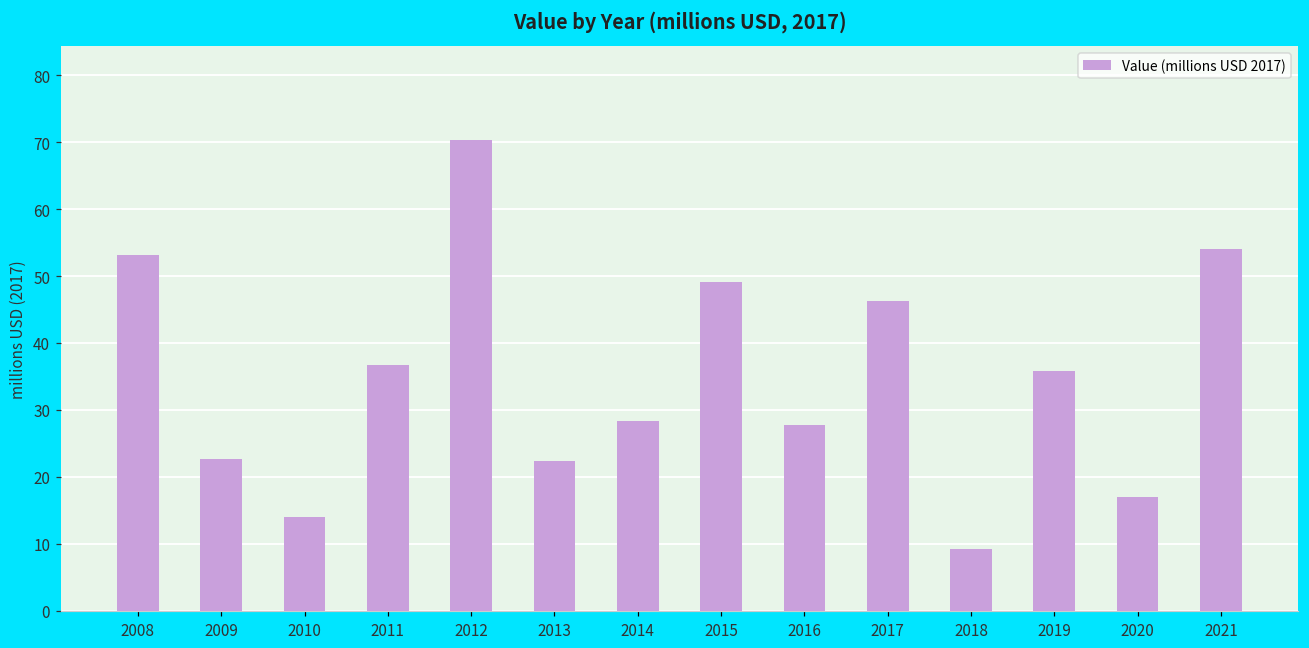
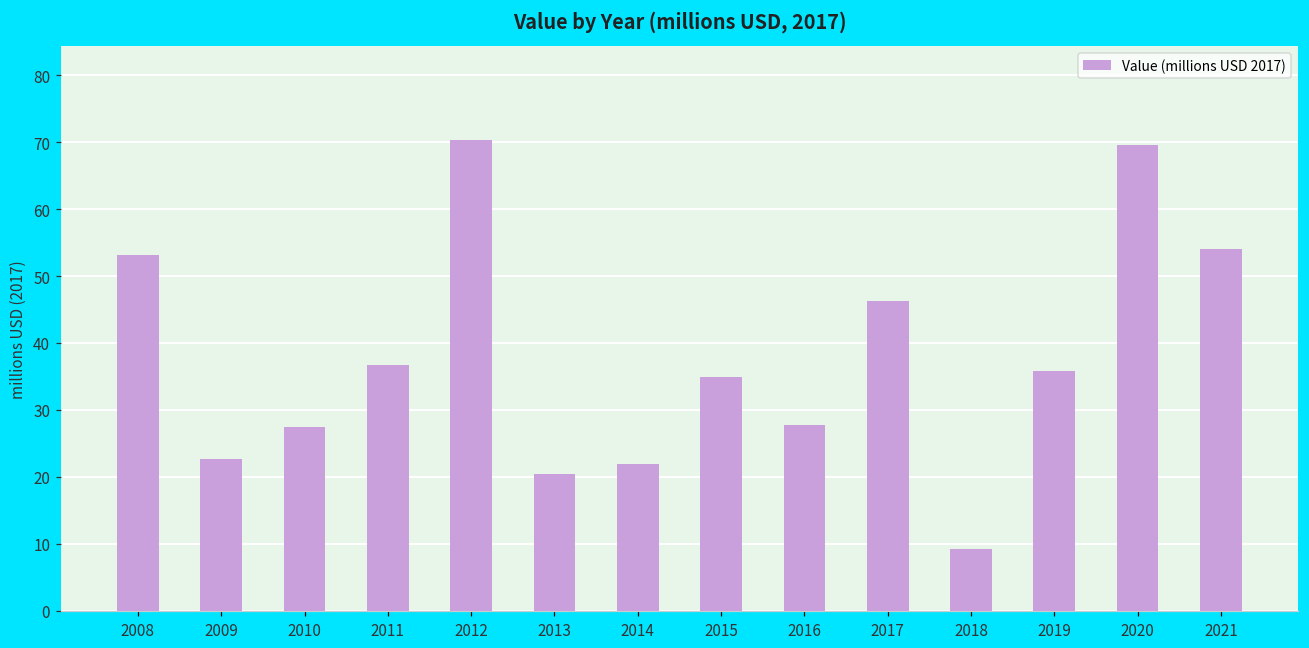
2010: 14 -> 28
2013: 22 -> 21
2014: 28 -> 22
2015: 49 -> 35
2020: 17 -> 70
